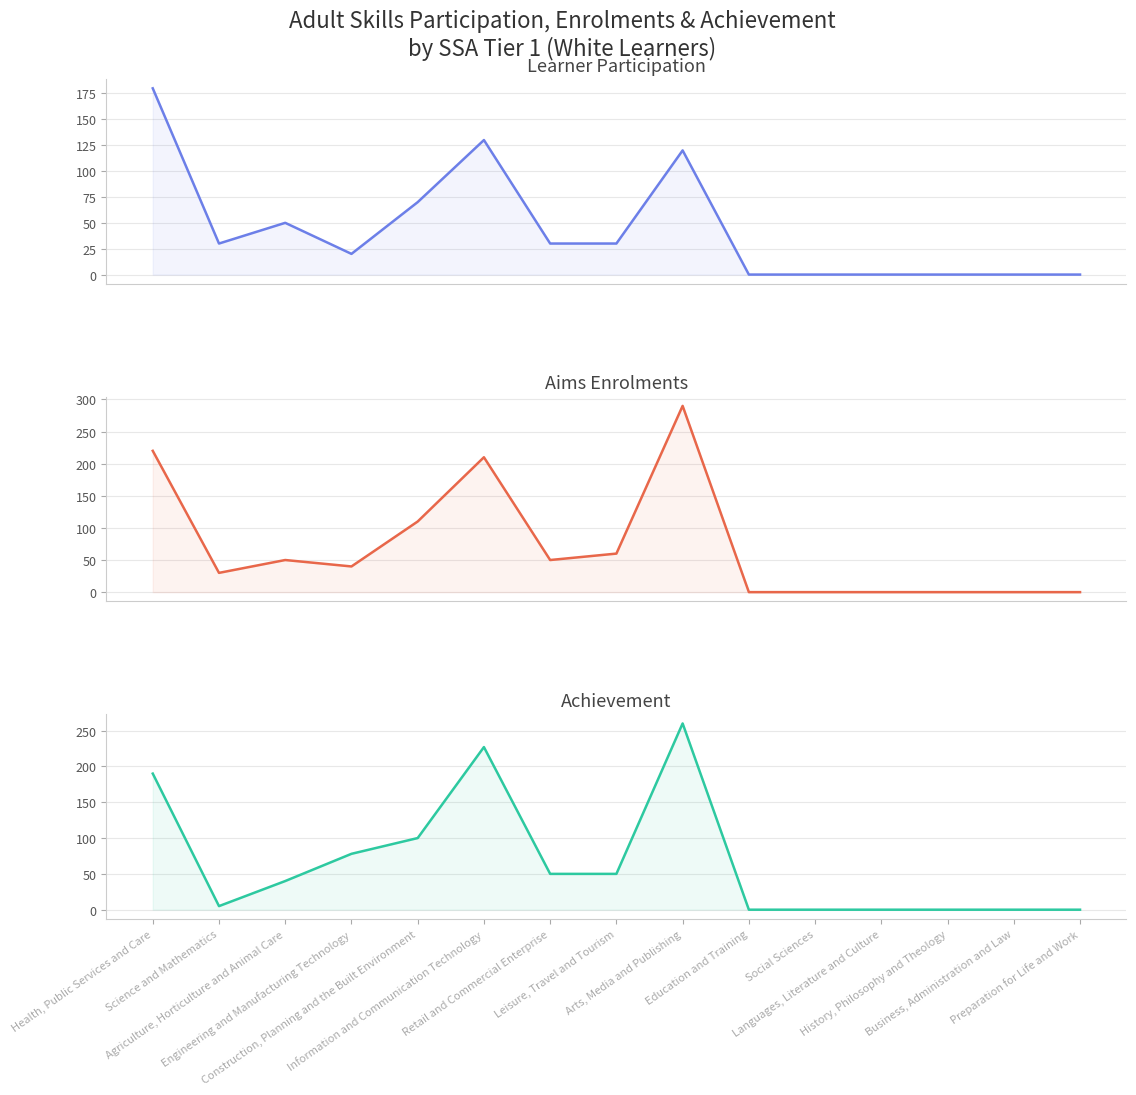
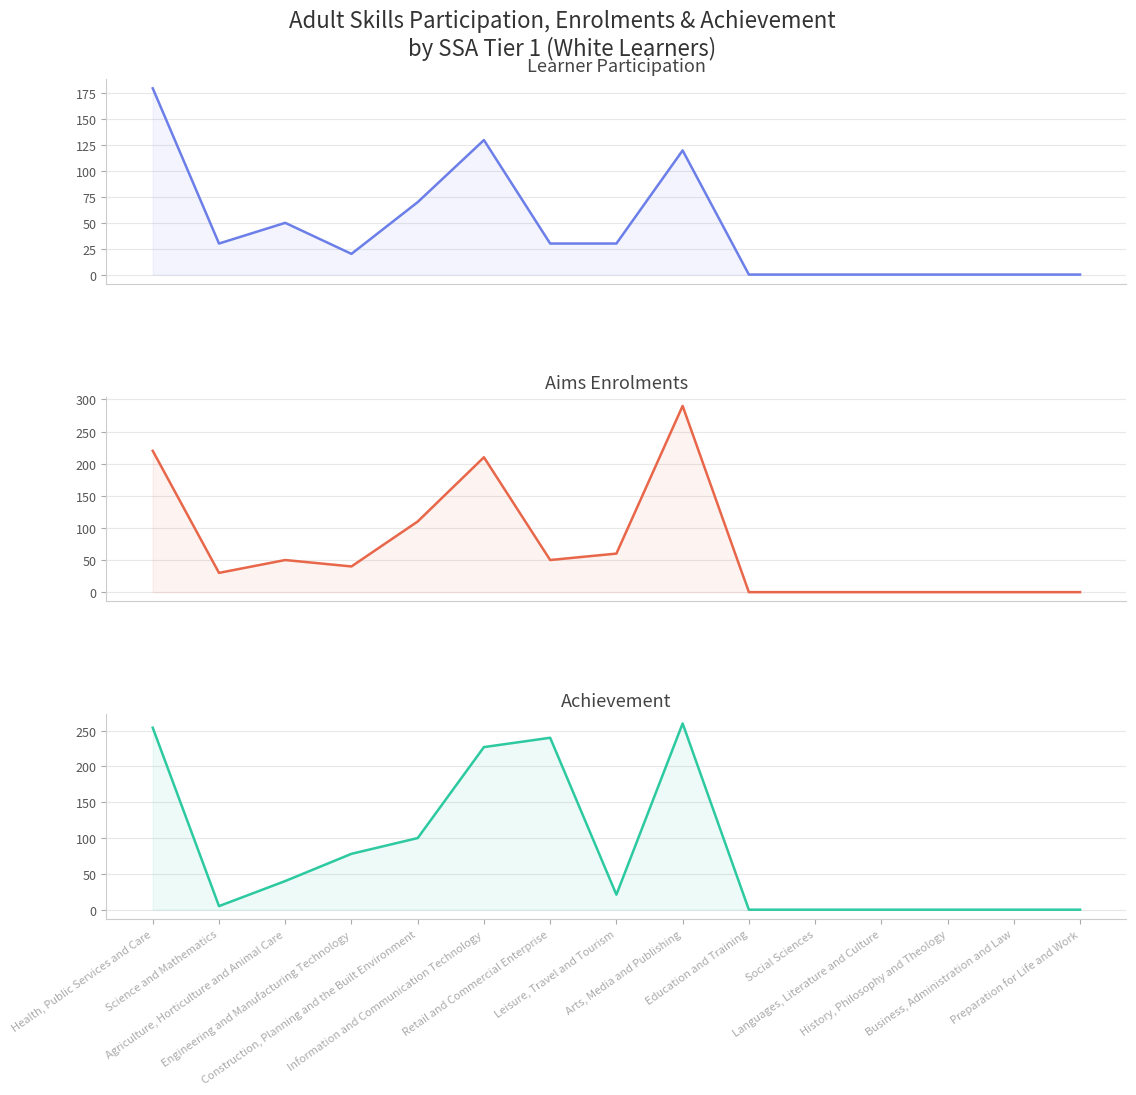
Achievement, Health, Public Services and Care: 190 -> 250
Achievement, Retail and Commercial Enterprise: 50 -> 240
Achievement, Leisure, Travel and Tourism: 50 -> 20
